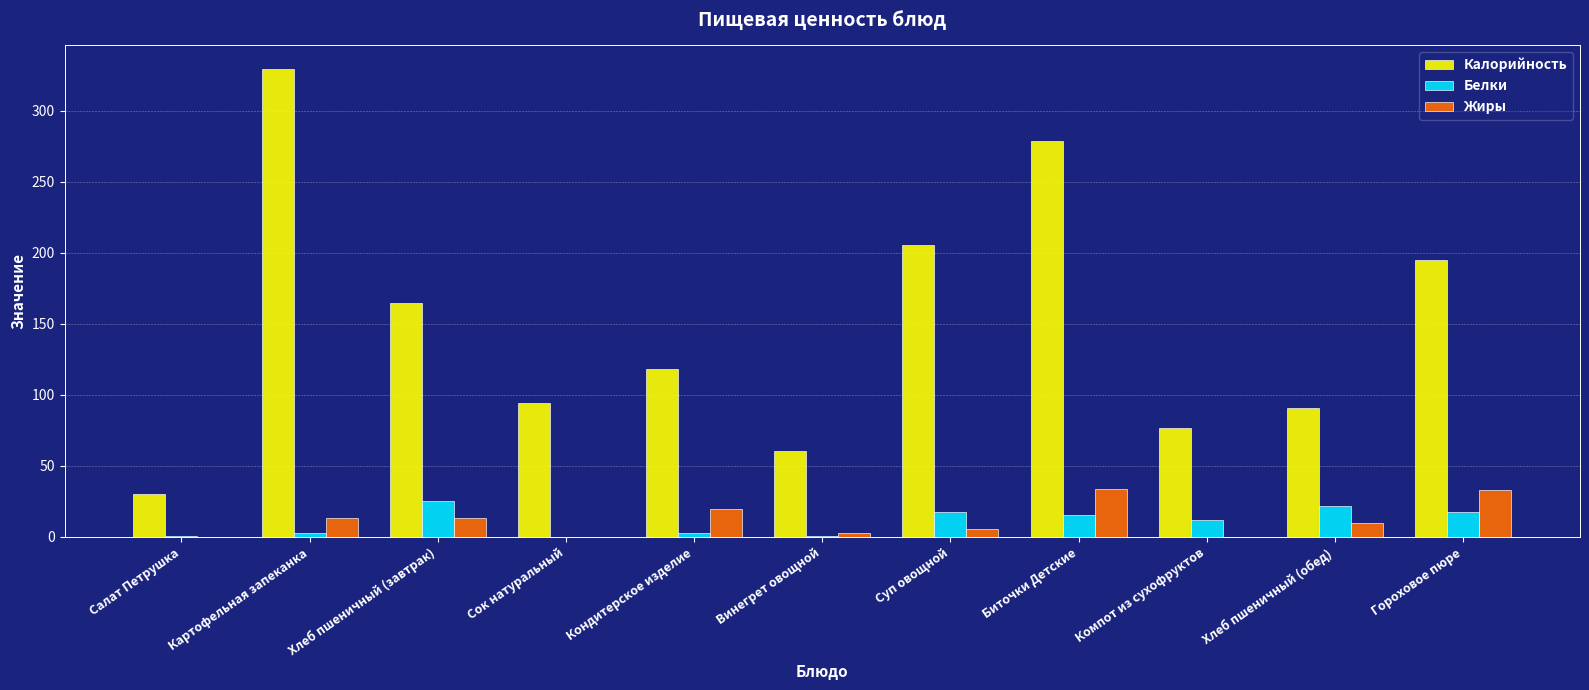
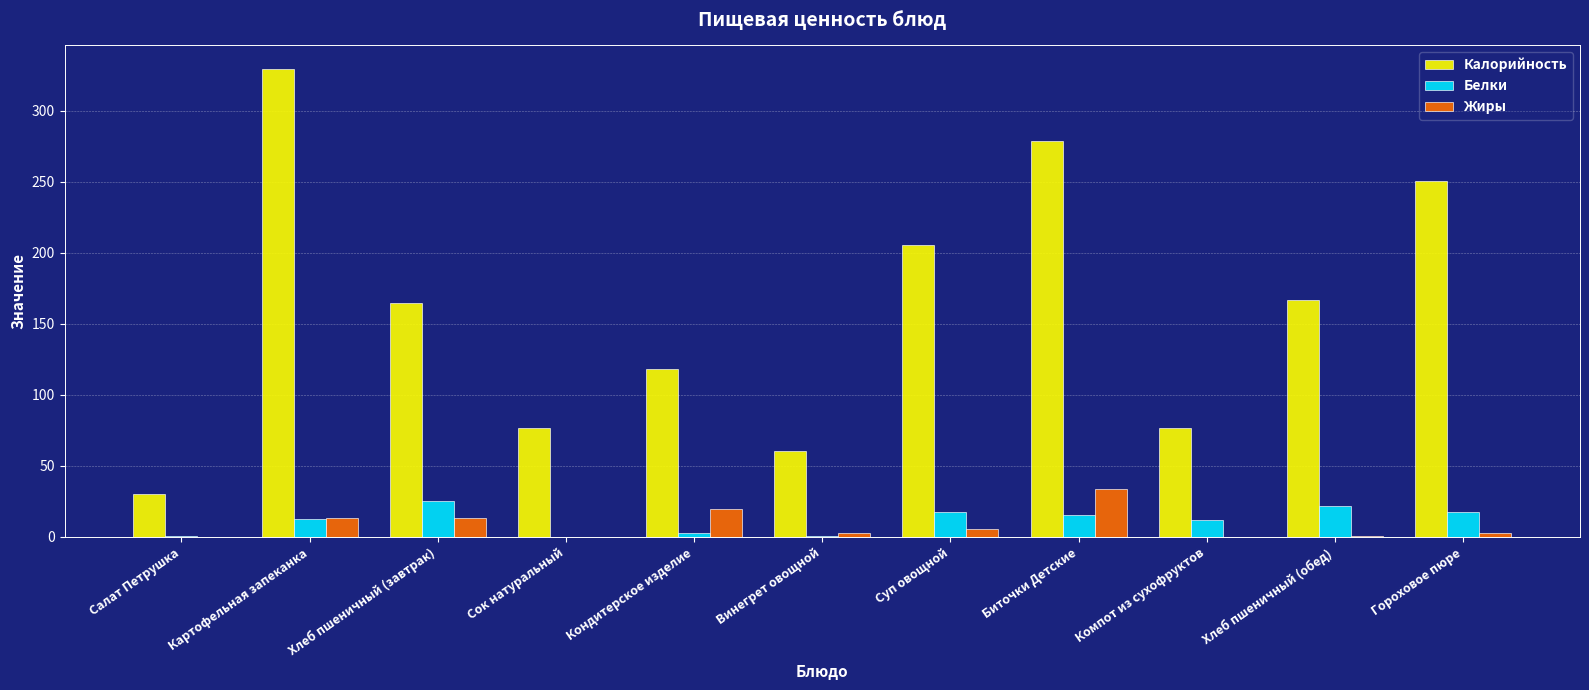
Белки, Картофельная запеканка: 3 -> 13
Калорийность, Сок натуральный: 94 -> 77
Калорийность, Хлеб пшеничный (обед): 91 -> 167
Жиры, Хлеб пшеничный (обед): 10 -> 1
Калорийность, Гороховое пюре: 195 -> 250
Жиры, Гороховое пюре: 33 -> 3
